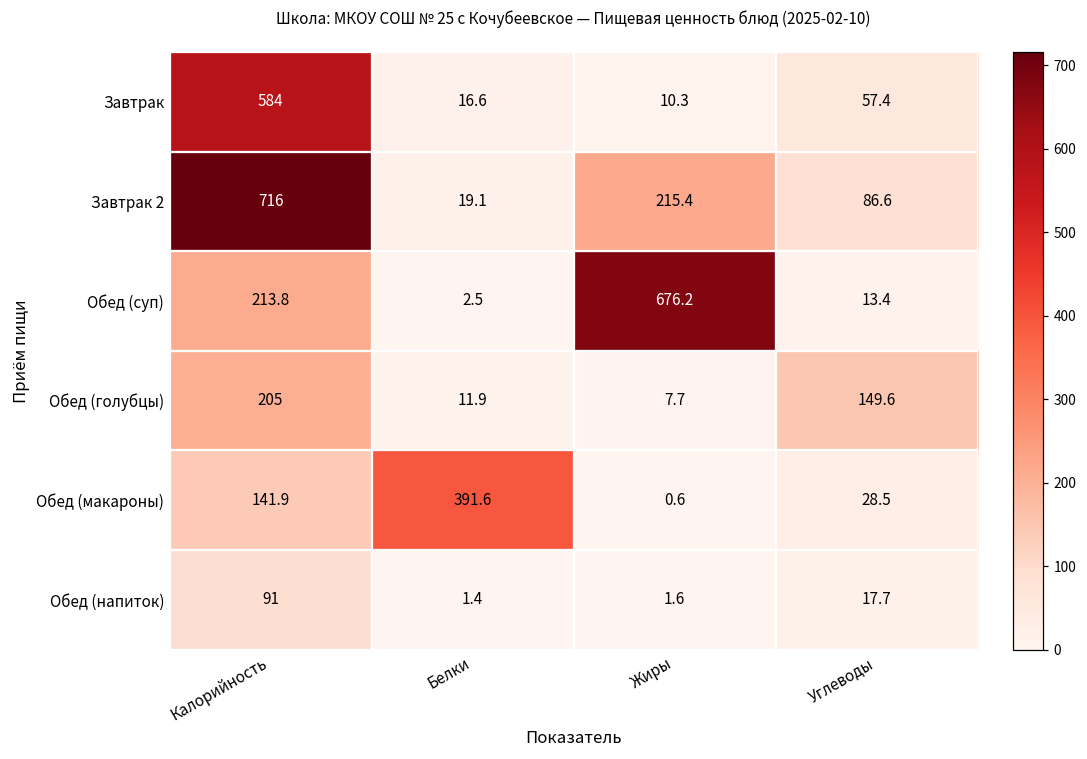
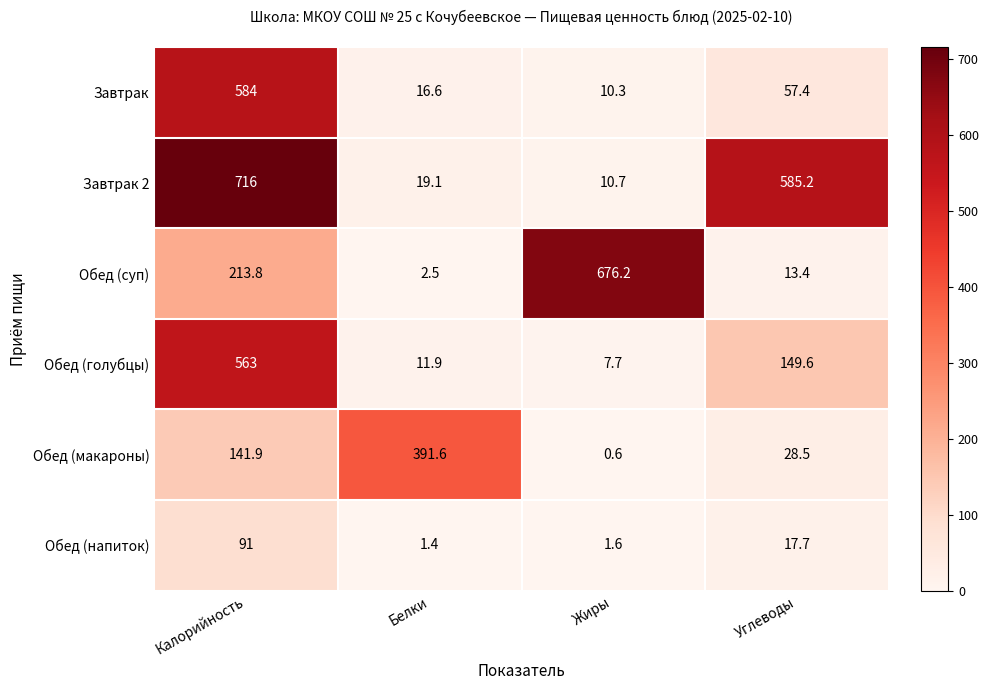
Завтрак 2, Жиры: 215.4 -> 10.7
Завтрак 2, Углеводы: 86.6 -> 585.2
Обед (голубцы), Калорийность: 205 -> 563
